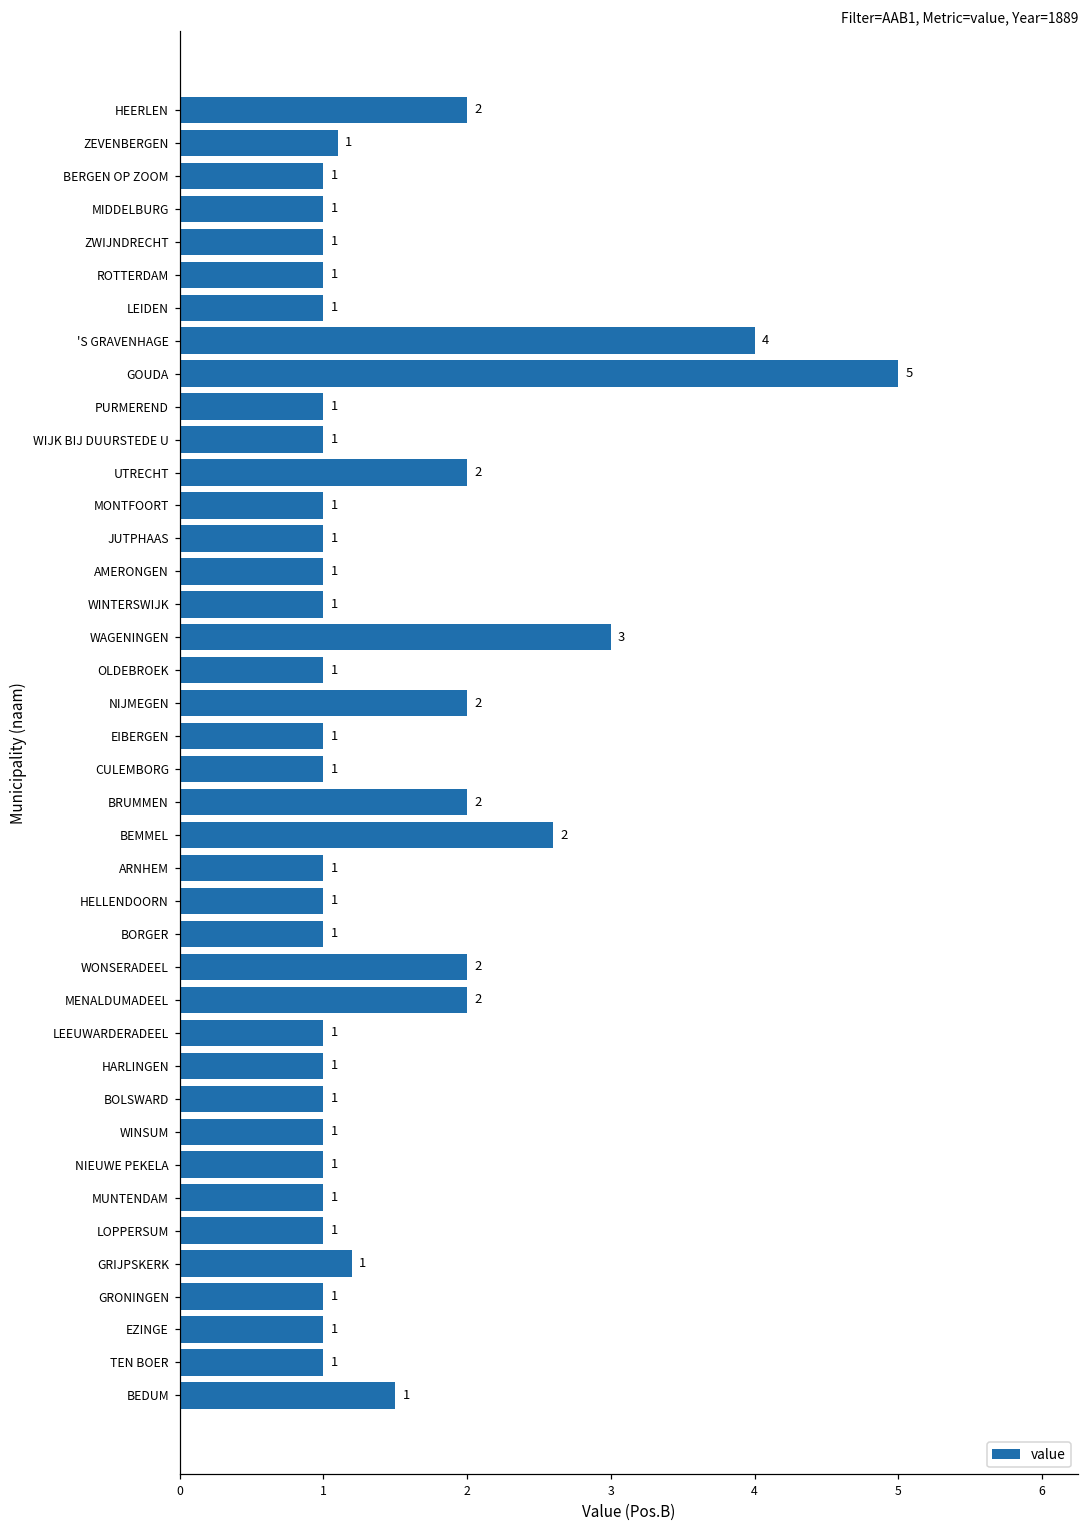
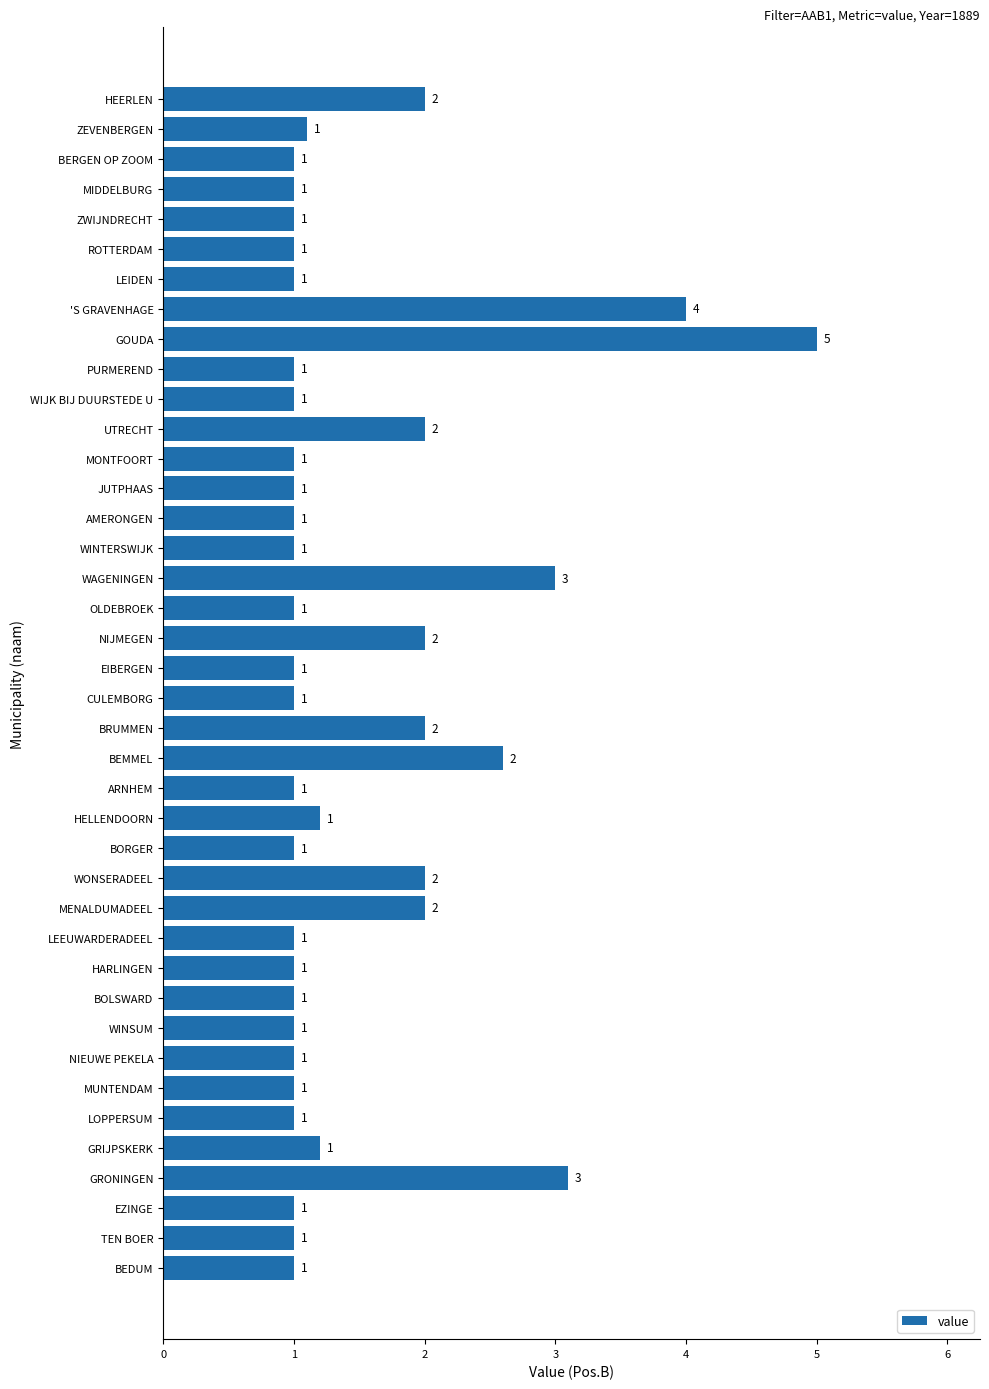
HELLENDOORN: 1.0 -> 1.2
GRONINGEN: 1 -> 3
BEDUM: 1.5 -> 1.0
